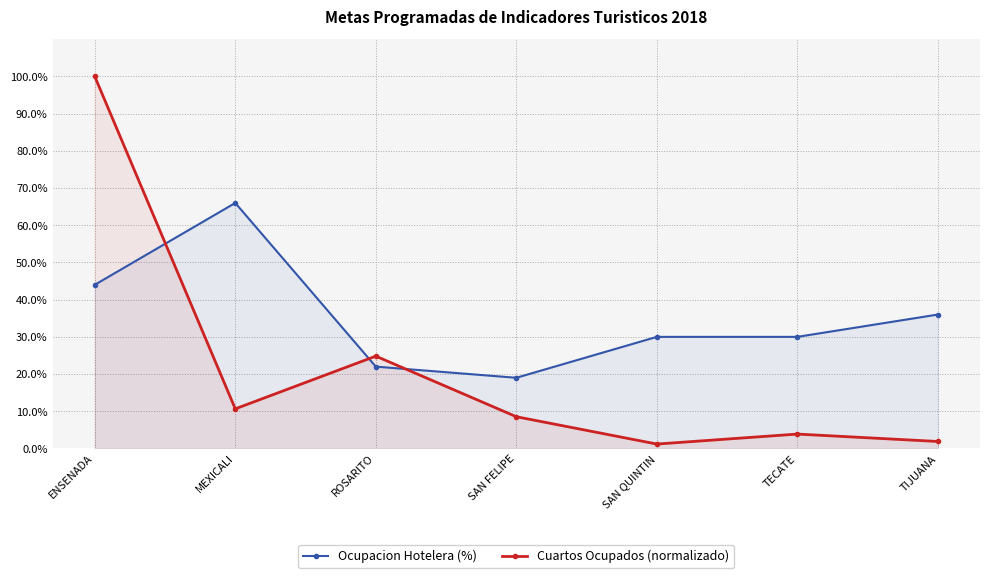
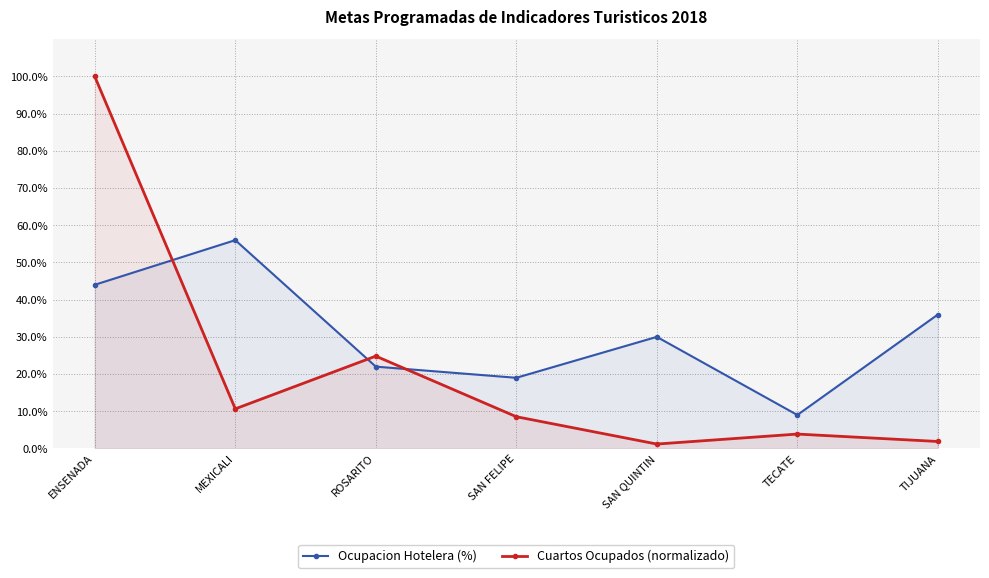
Ocupacion Hotelera (%), MEXICALI: 66% -> 56%
Ocupacion Hotelera (%), TECATE: 30% -> 9%
